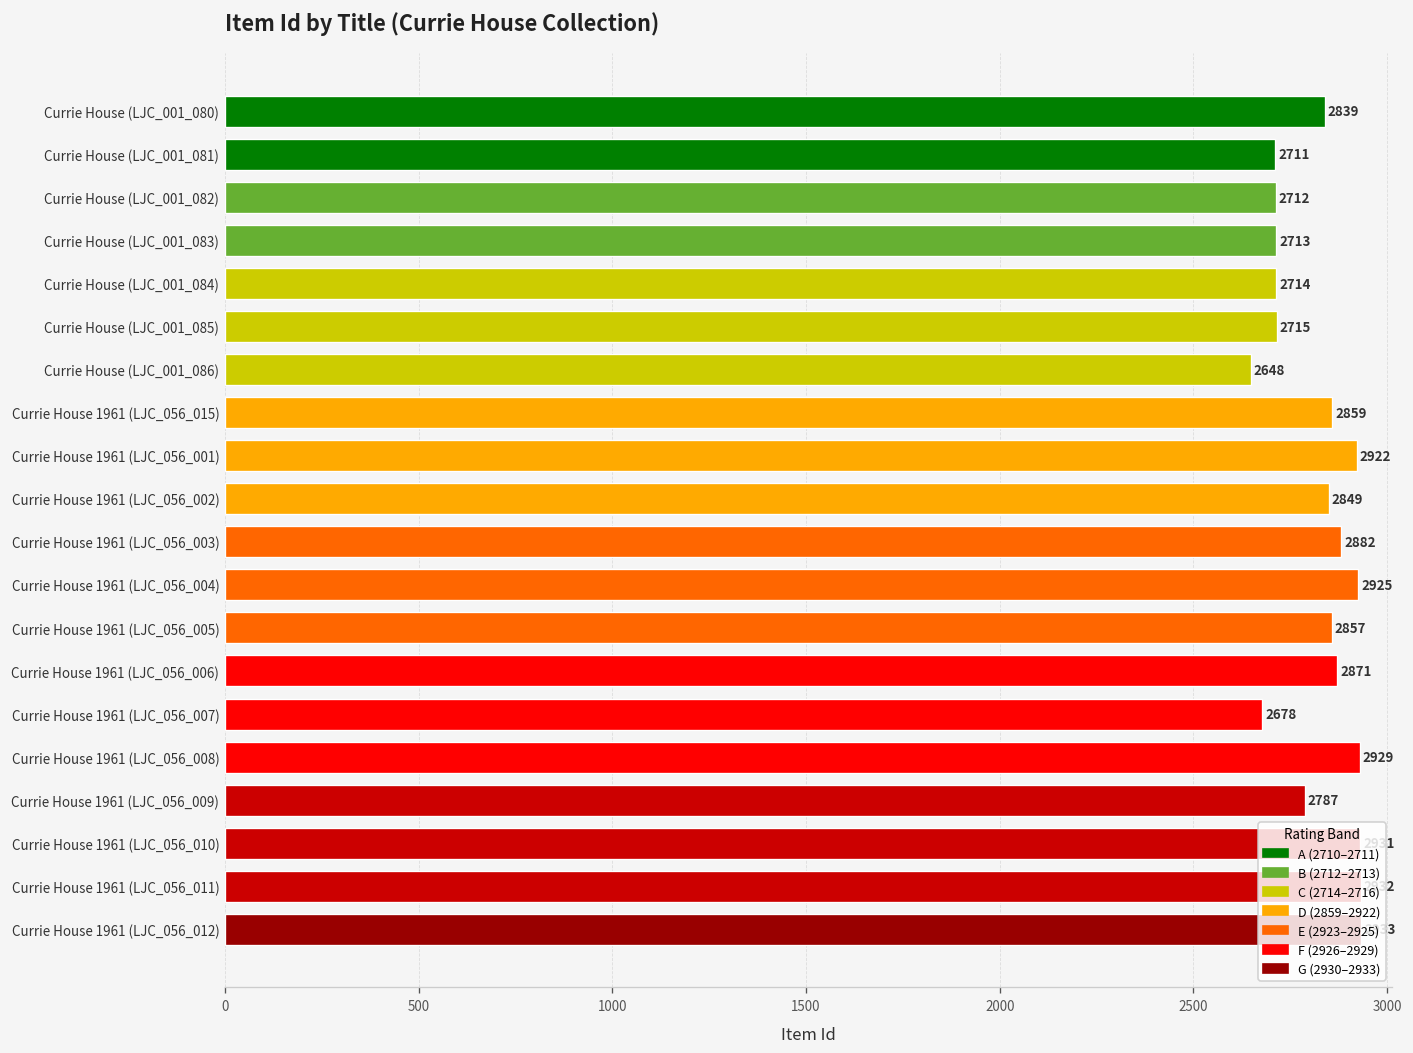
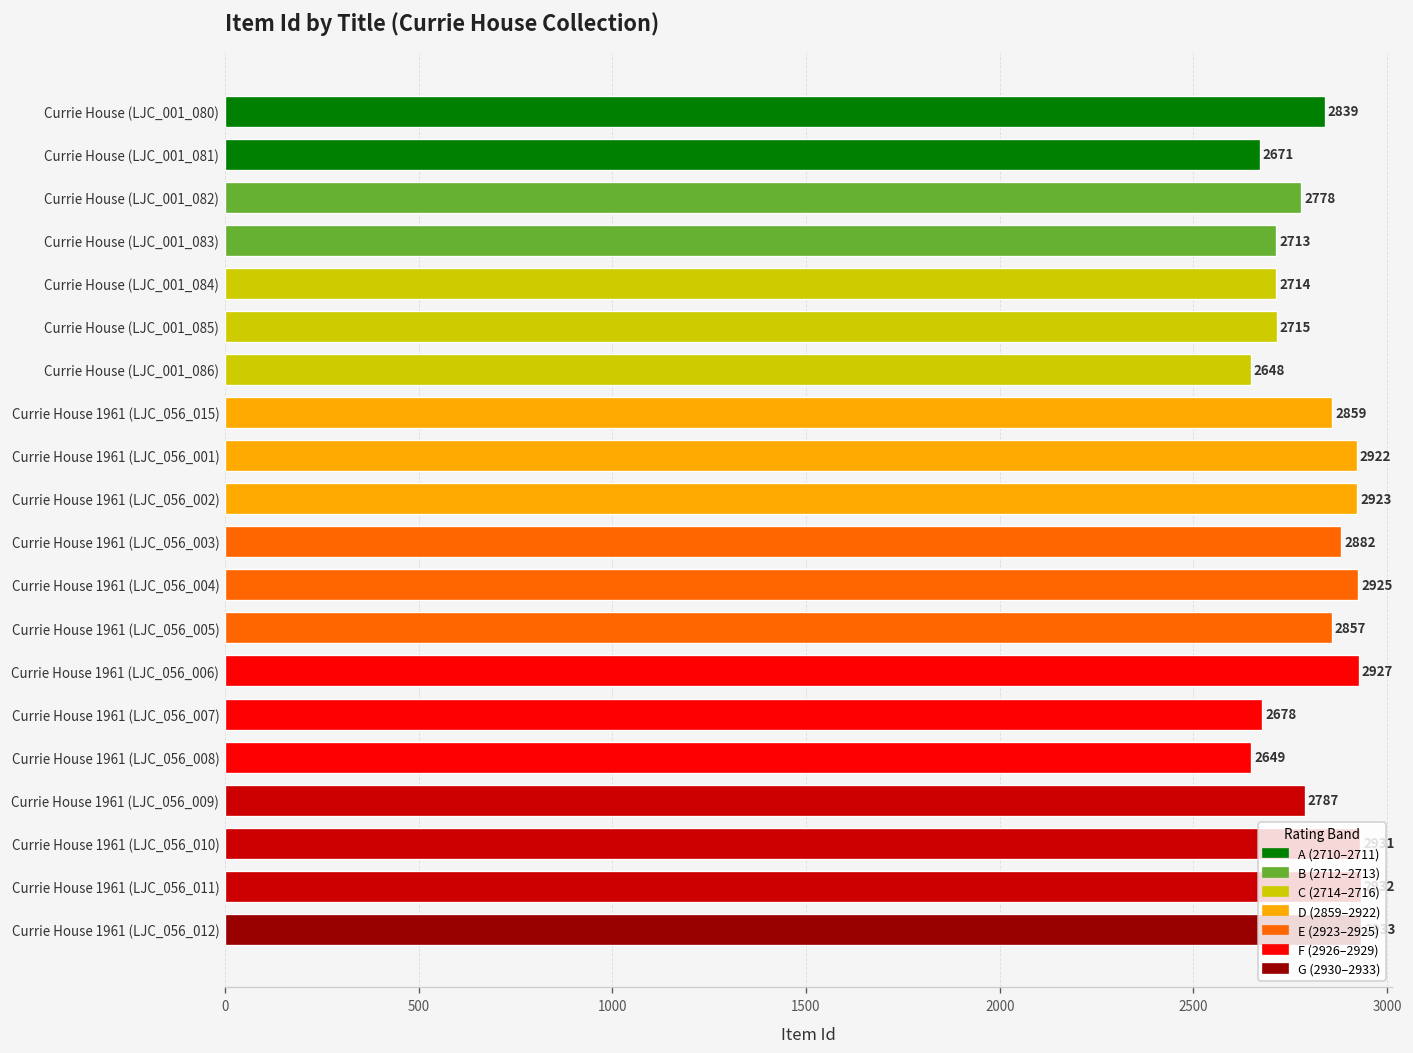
Currie House (LJC_001_081): 2711 -> 2671
Currie House (LJC_001_082): 2712 -> 2778
Currie House 1961 (LJC_056_002): 2849 -> 2923
Currie House 1961 (LJC_056_006): 2871 -> 2927
Currie House 1961 (LJC_056_008): 2929 -> 2649
